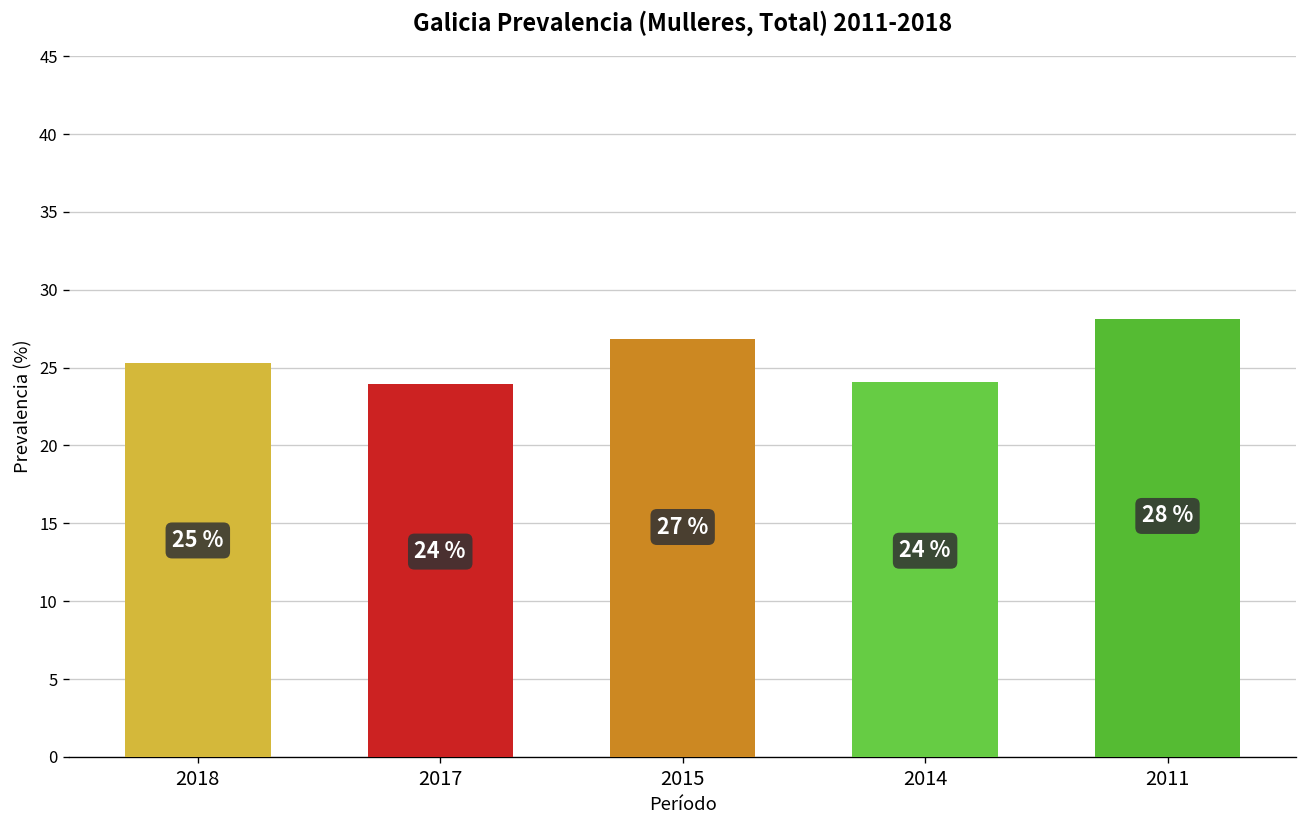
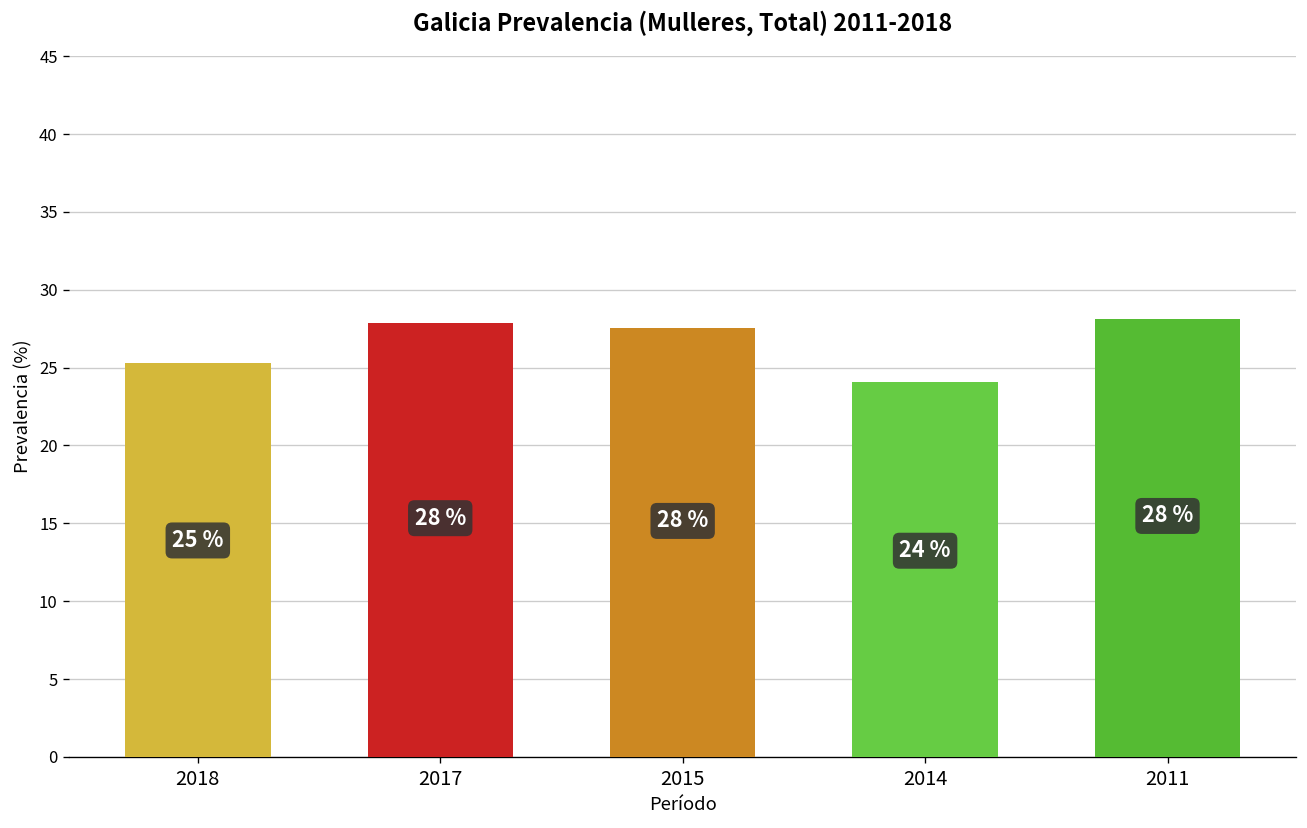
2017: 24 % -> 28 %
2015: 27 % -> 28 %
